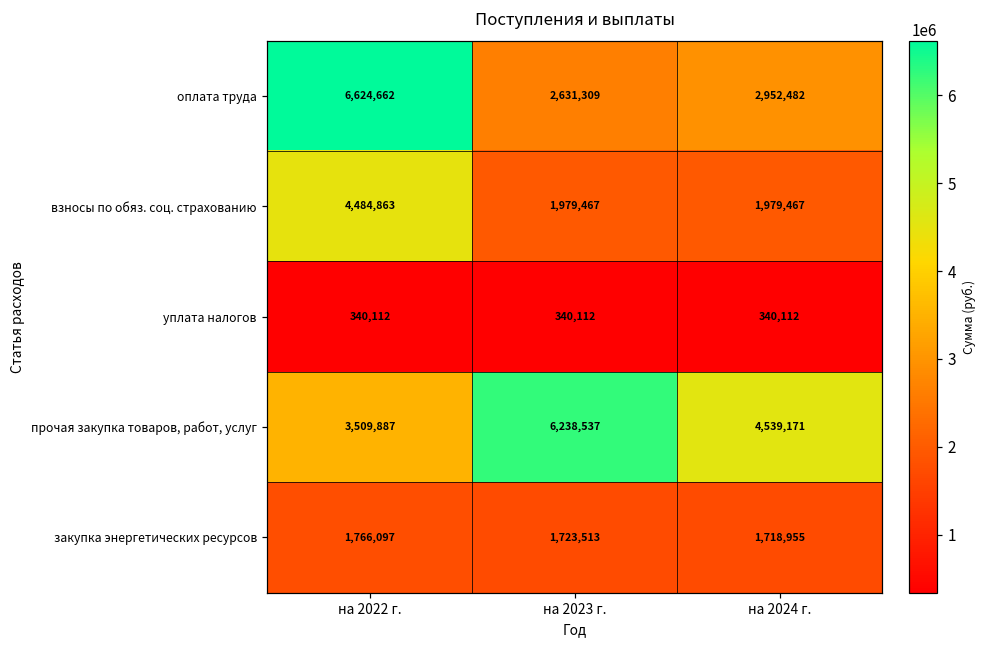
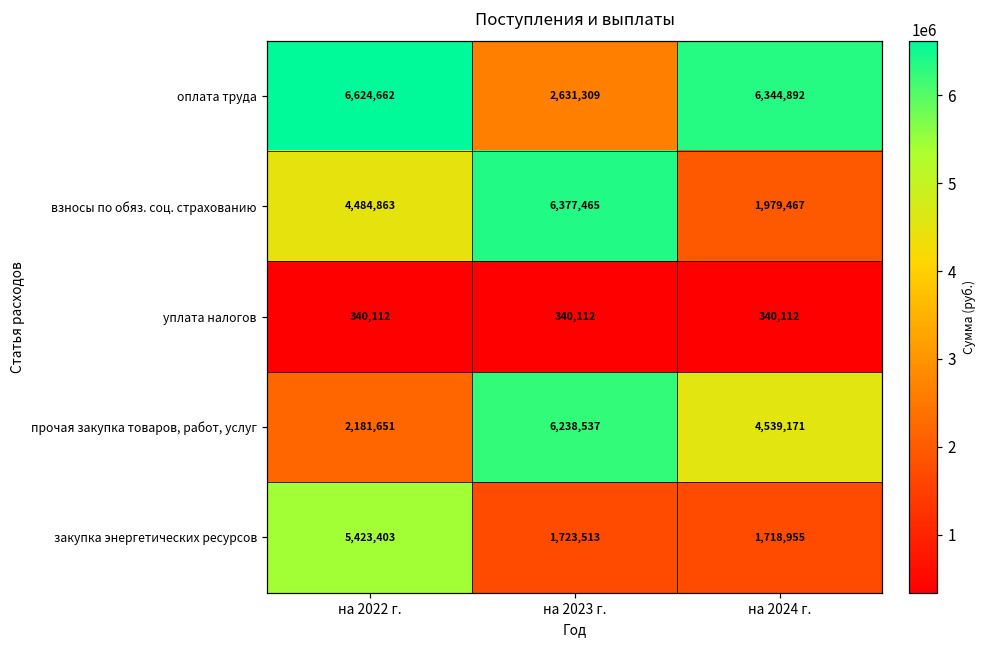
оплата труда, на 2024 г.: 2,952,482 -> 6,344,892
взносы по обяз. соц. страхованию, на 2023 г.: 1,979,467 -> 6,377,465
прочая закупка товаров, работ, услуг, на 2022 г.: 3,509,887 -> 2,181,651
закупка энергетических ресурсов, на 2022 г.: 1,766,097 -> 5,423,403
